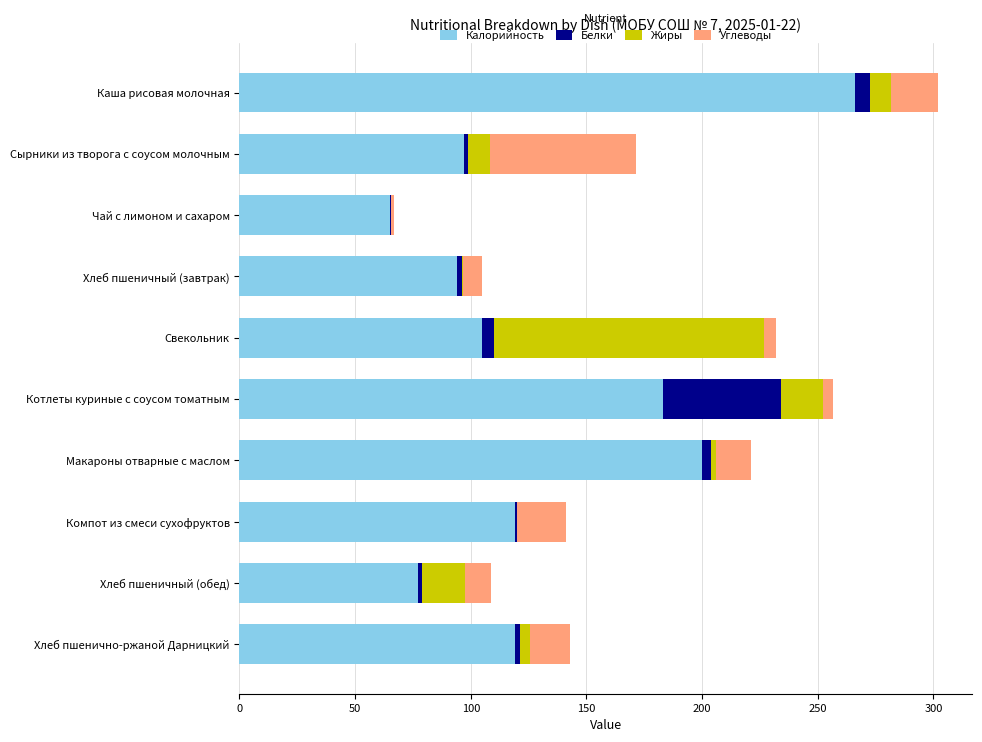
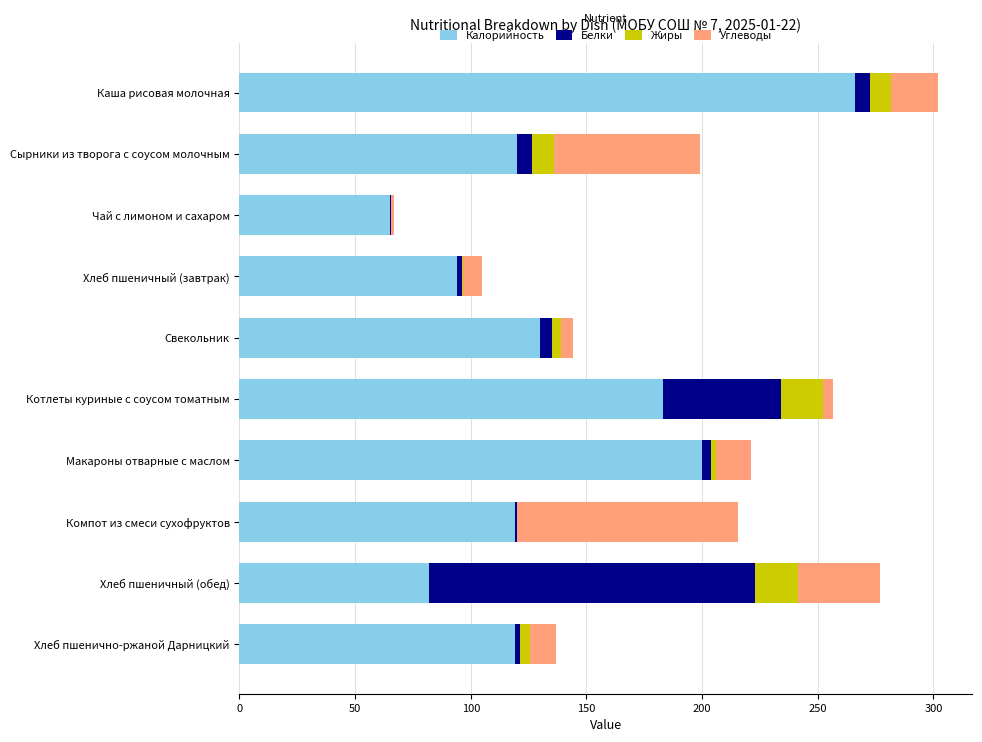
Калорийность, Сырники из творога с соусом молочным: 97 -> 120
Белки, Сырники из творога с соусом молочным: 2 -> 6
Калорийность, Свекольник: 105 -> 130
Жиры, Свекольник: 117 -> 4
Углеводы, Компот из смеси сухофруктов: 21 -> 96
Калорийность, Хлеб пшеничный (обед): 77 -> 82
Белки, Хлеб пшеничный (обед): 2 -> 141
Углеводы, Хлеб пшеничный (обед): 11 -> 35
Углеводы, Хлеб пшенично-ржаной Дарницкий: 17 -> 11
